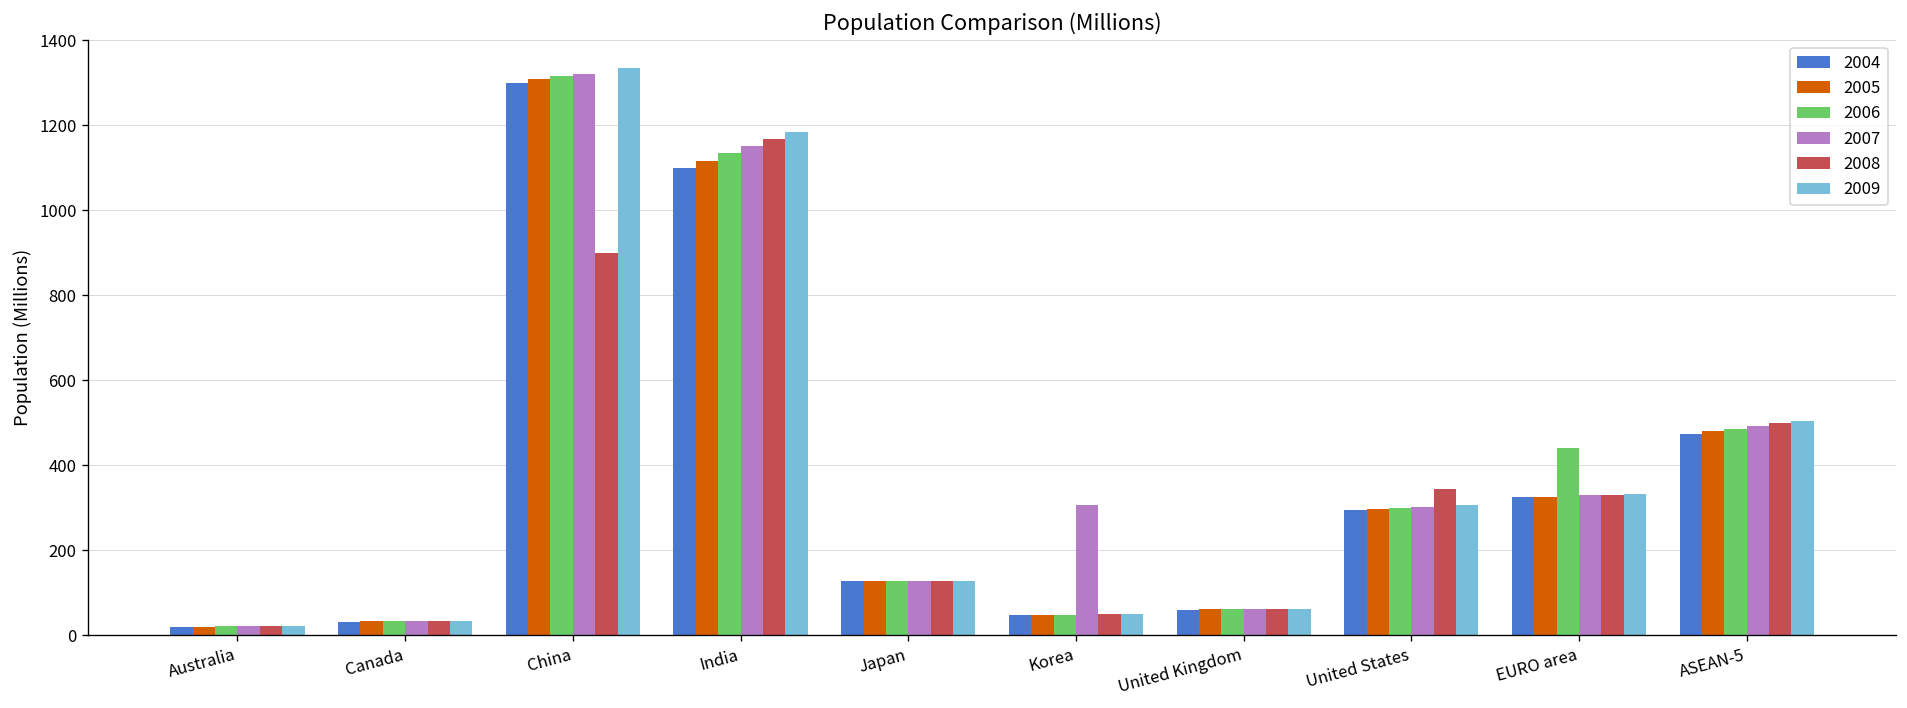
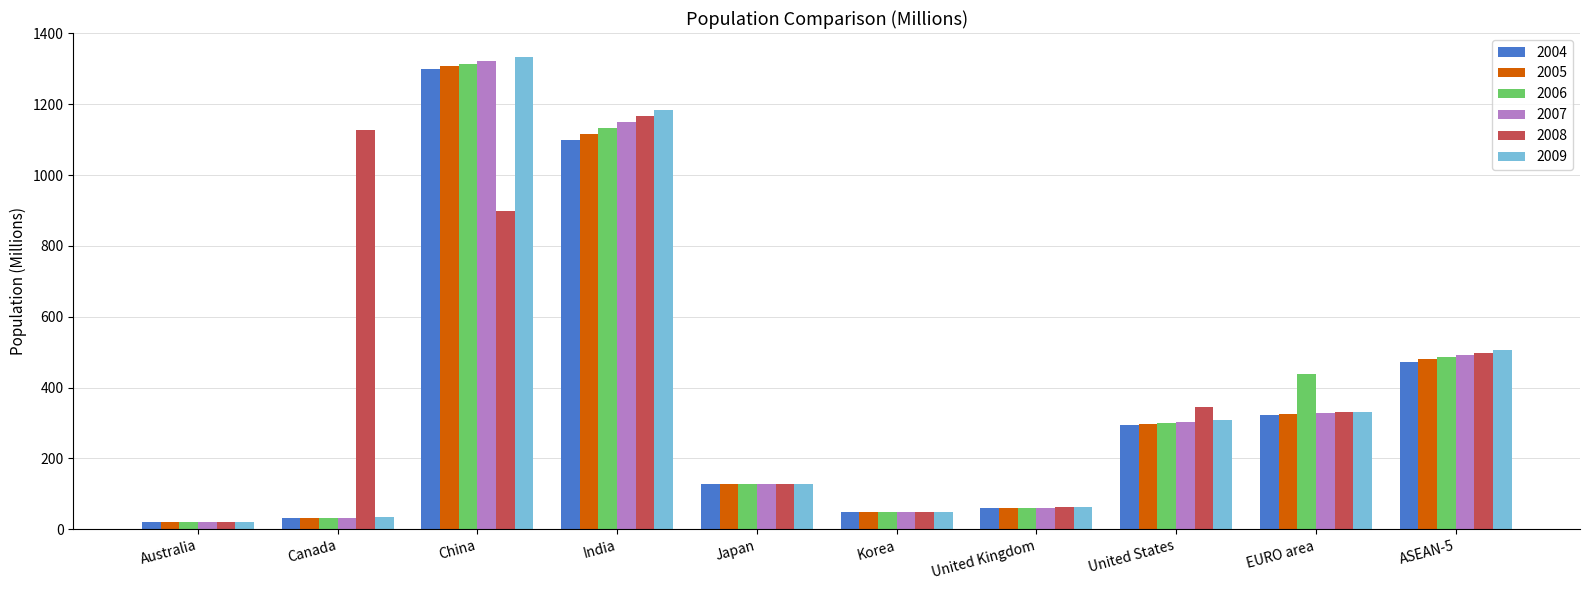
2008, Canada: 30 -> 1130
2007, Korea: 310 -> 50
